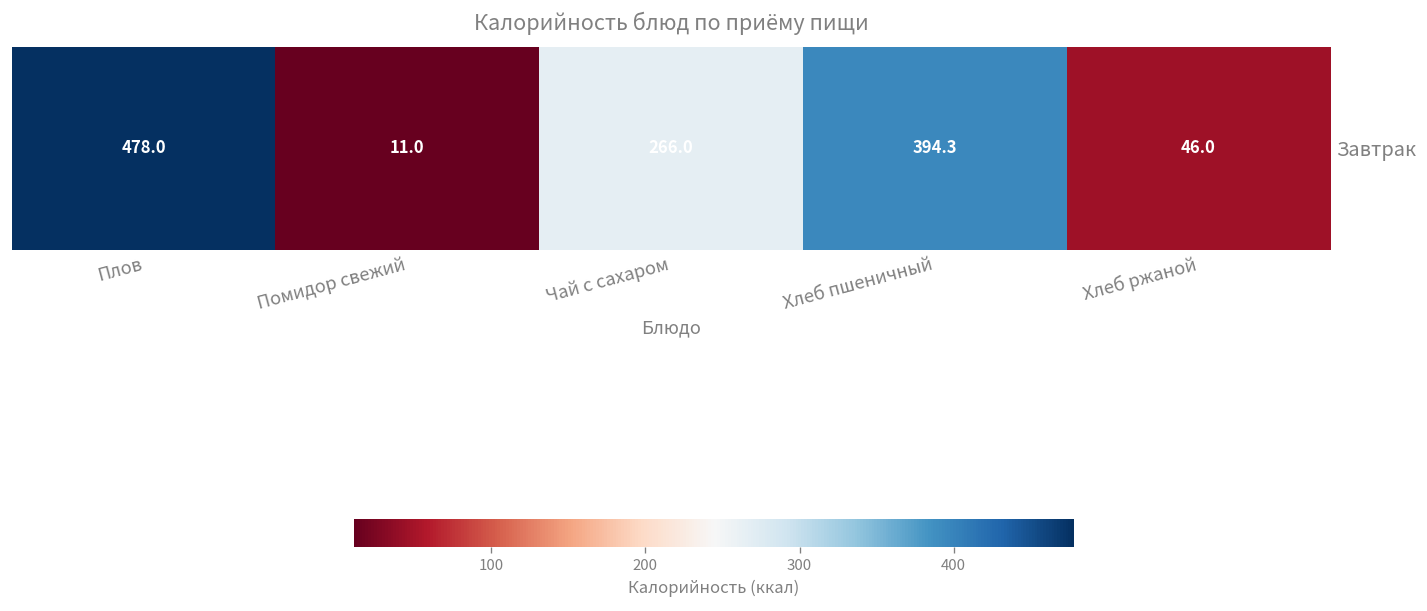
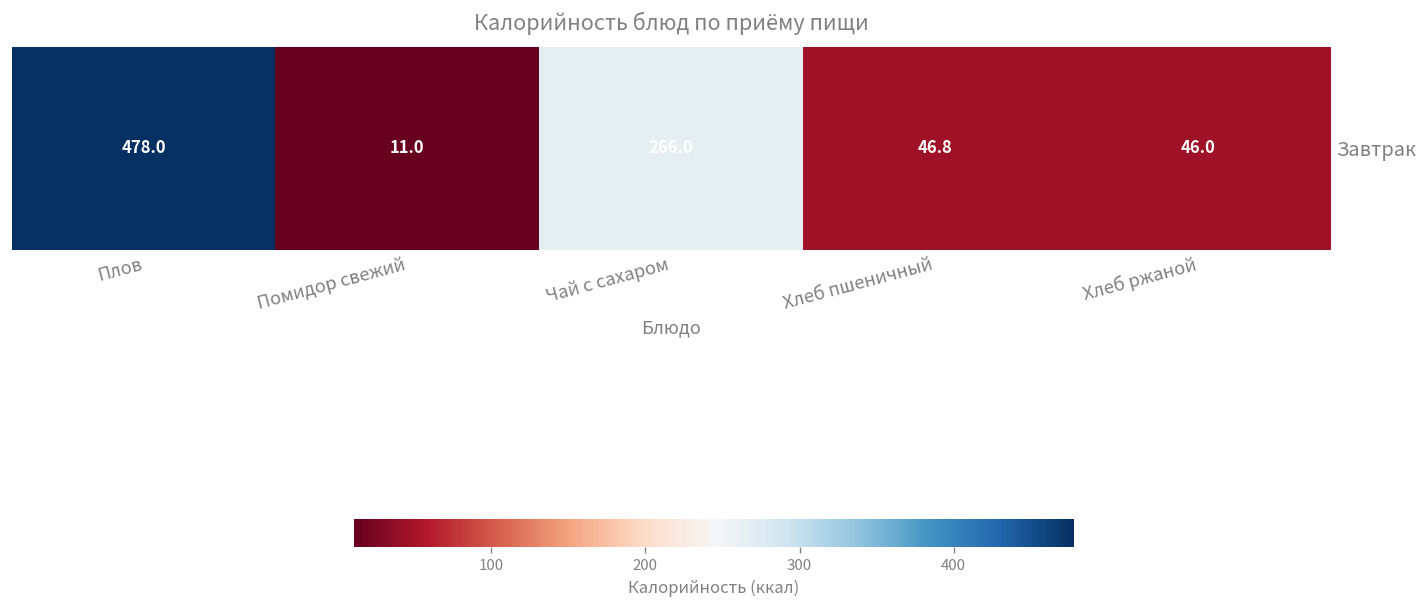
Завтрак, Хлеб пшеничный: 394.3 -> 46.8
